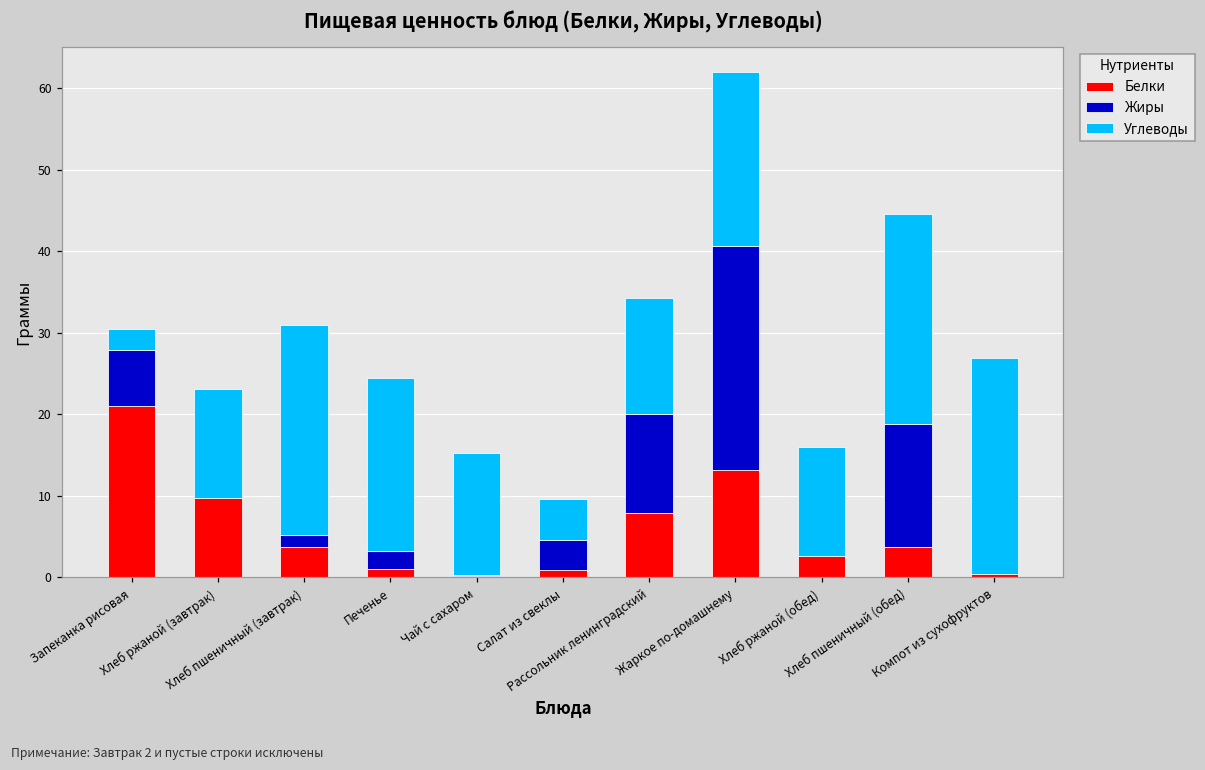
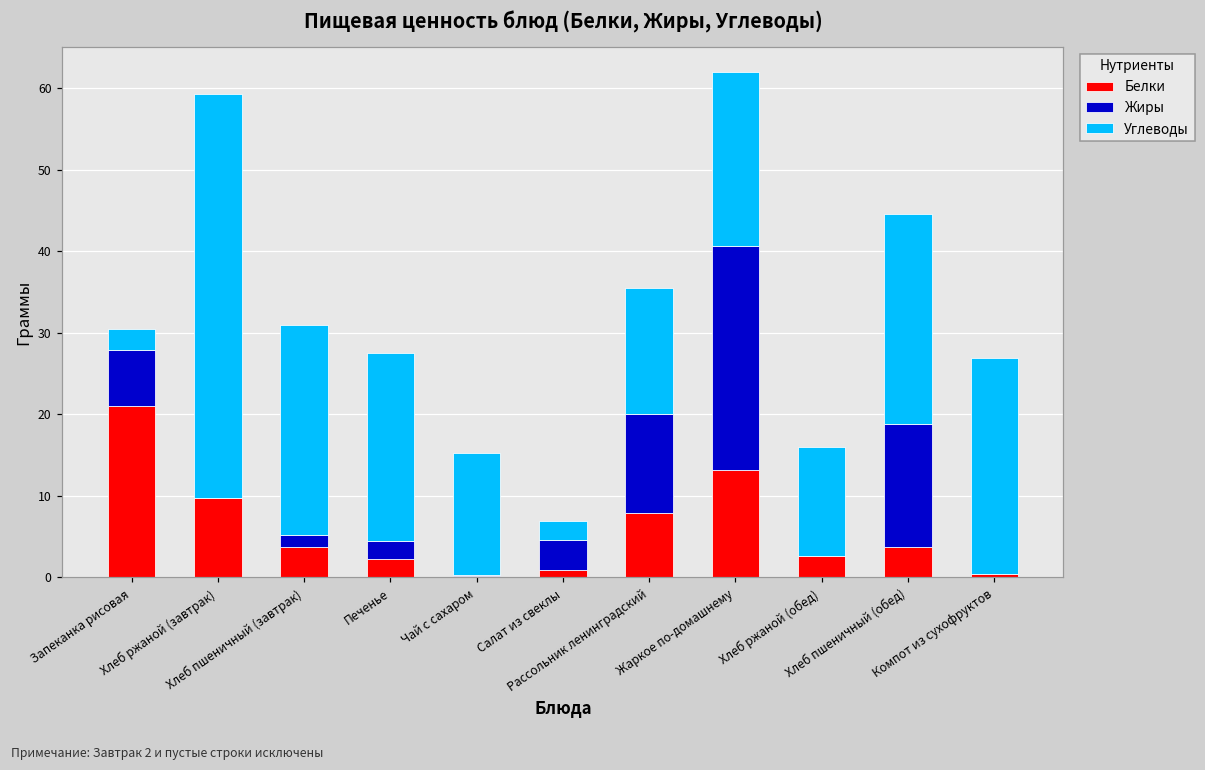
Углеводы, Хлеб ржаной (завтрак): 13 -> 50
Белки, Печенье: 1 -> 2
Углеводы, Печенье: 21 -> 23
Углеводы, Салат из свеклы: 5 -> 2
Углеводы, Рассольник ленинградский: 14 -> 15
